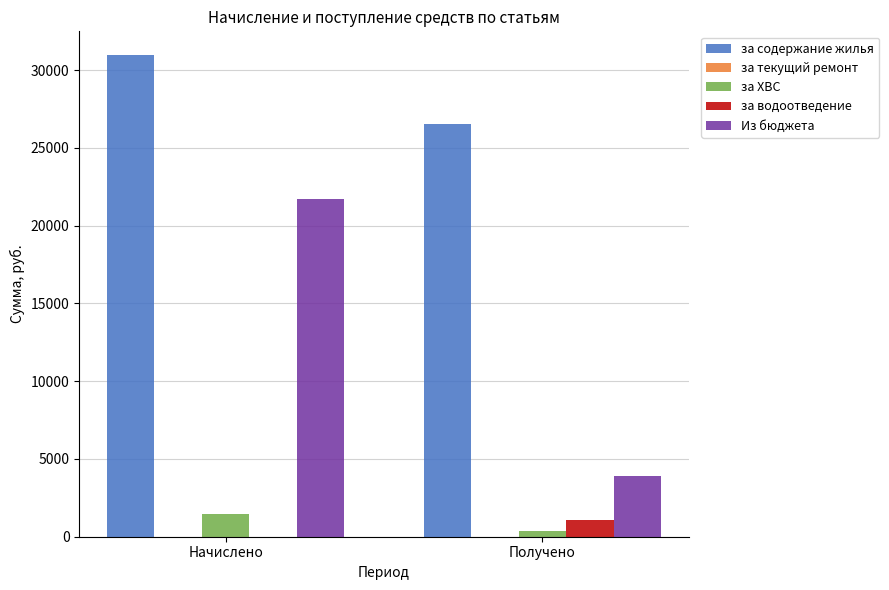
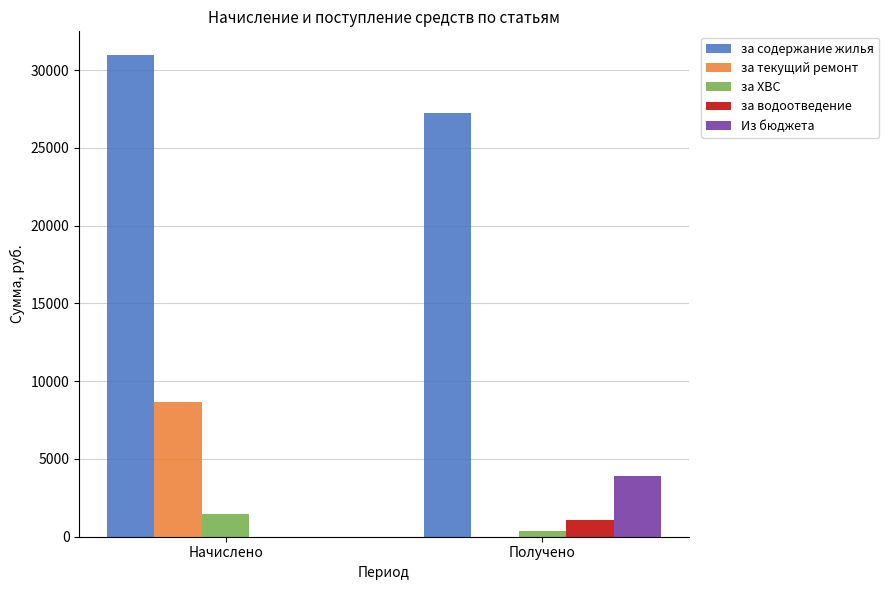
за текущий ремонт, Начислено: 0 -> 8700
Из бюджета, Начислено: 21700 -> 0
за содержание жилья, Получено: 26600 -> 27200
